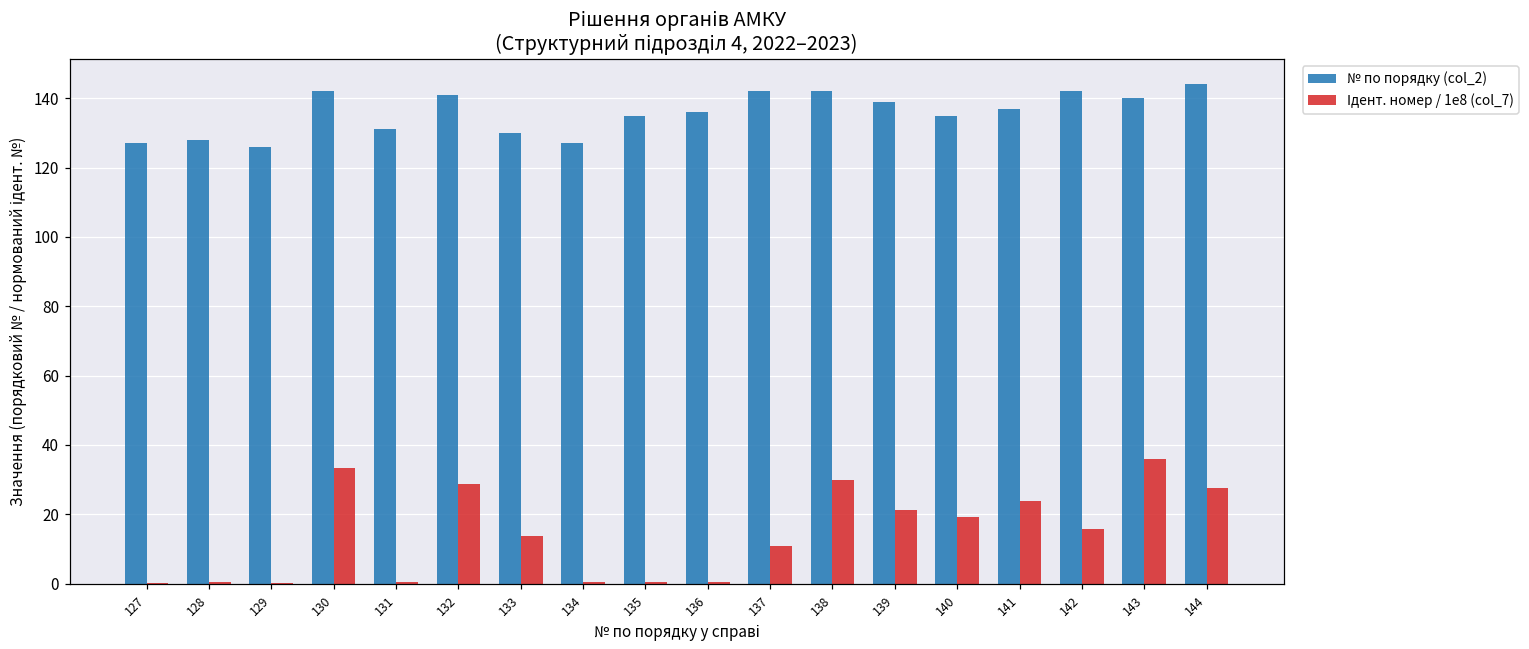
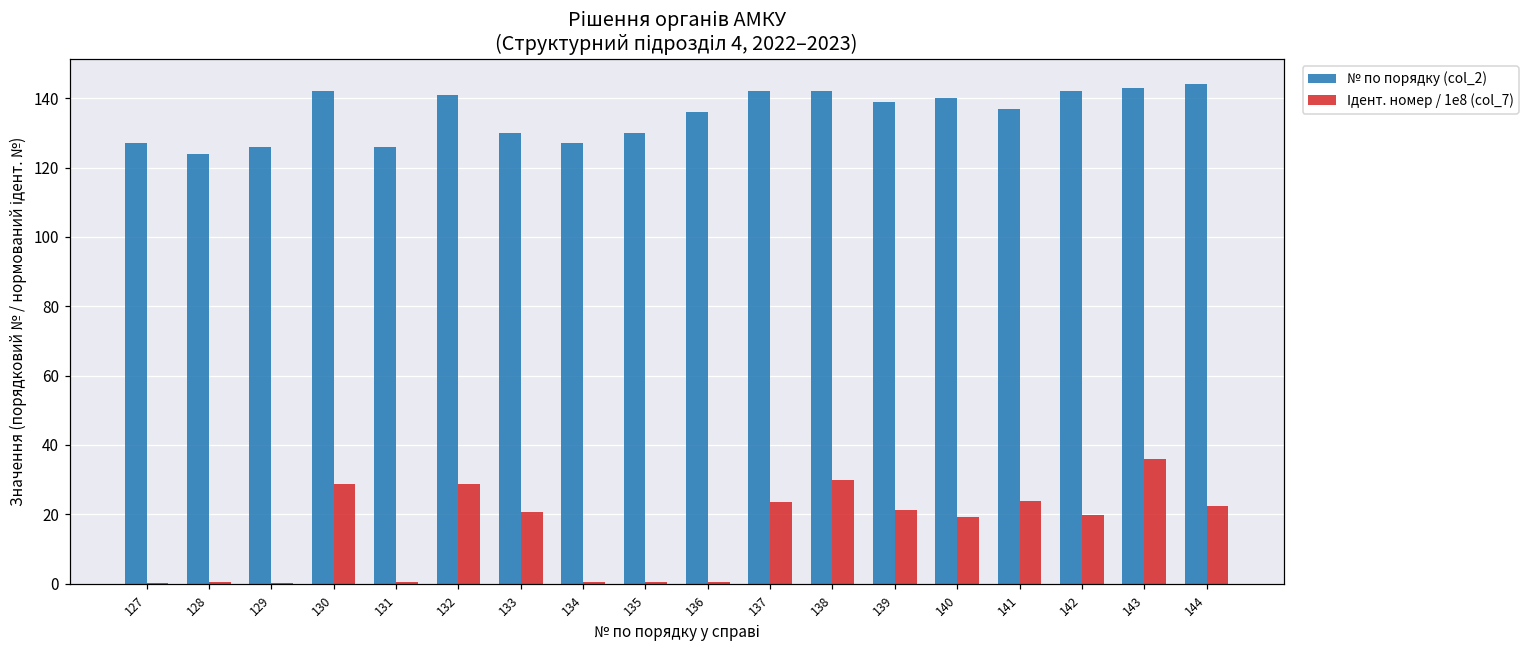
№ по порядку (col_2), 128: 128 -> 124
Ідент. номер / 1e8 (col_7), 130: 33 -> 29
№ по порядку (col_2), 131: 131 -> 126
Ідент. номер / 1e8 (col_7), 133: 14 -> 21
№ по порядку (col_2), 135: 135 -> 130
Ідент. номер / 1e8 (col_7), 137: 11 -> 24
№ по порядку (col_2), 140: 135 -> 140
Ідент. номер / 1e8 (col_7), 142: 16 -> 20
№ по порядку (col_2), 143: 140 -> 143
Ідент. номер / 1e8 (col_7), 144: 28 -> 22
